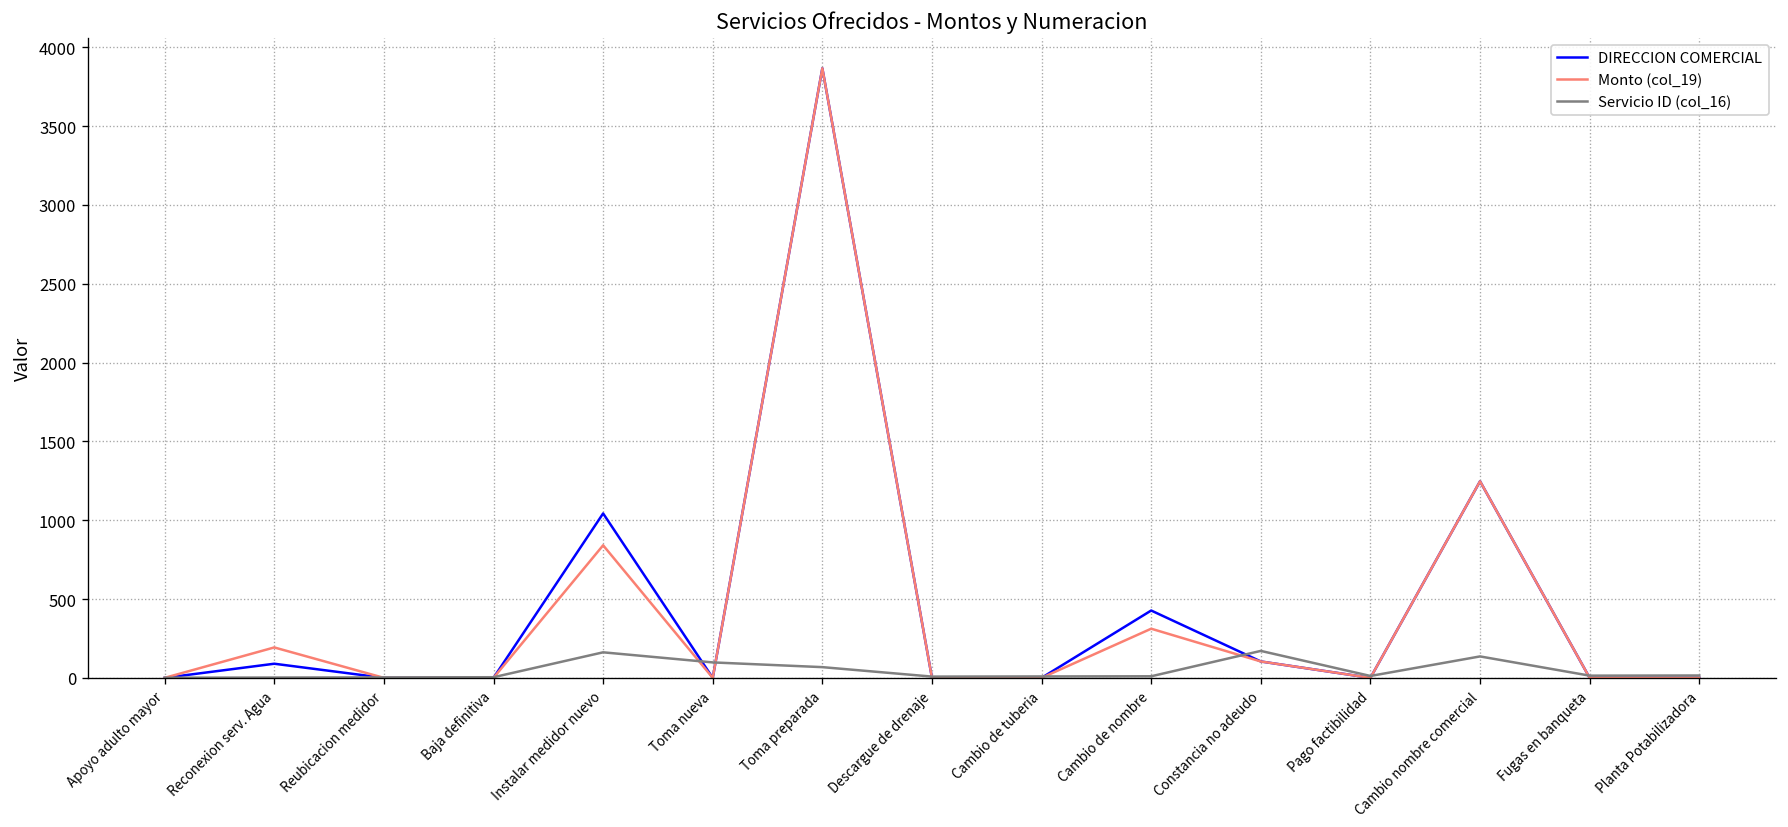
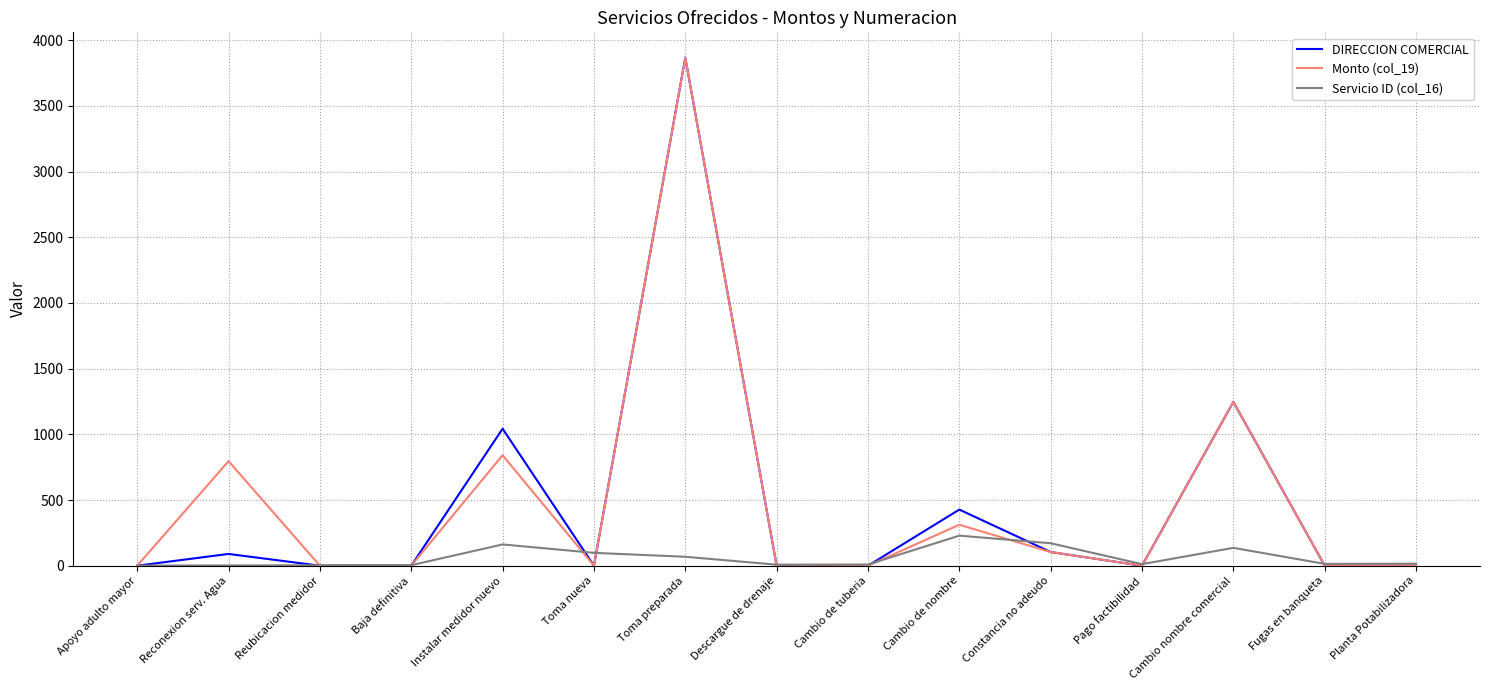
Monto (col_19), Reconexion serv. Agua: 190 -> 800
Servicio ID (col_16), Cambio de nombre: 10 -> 230
